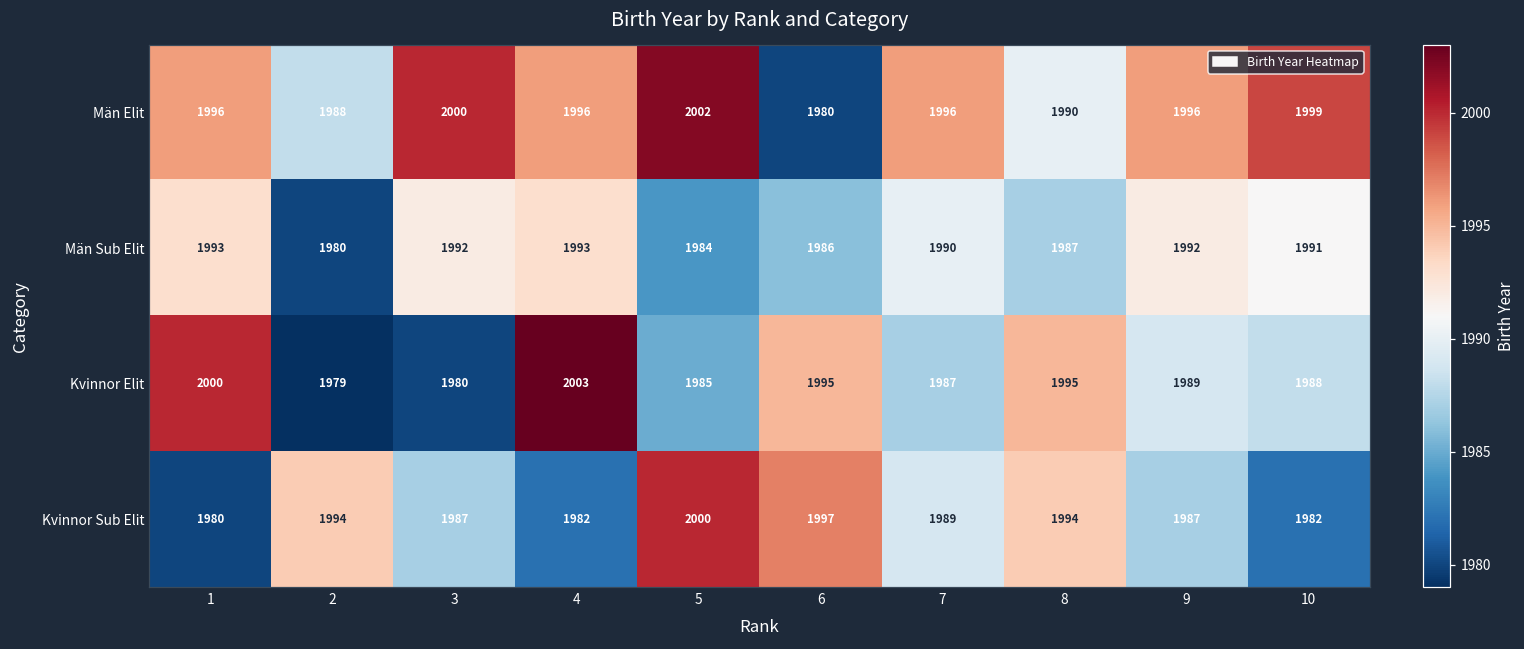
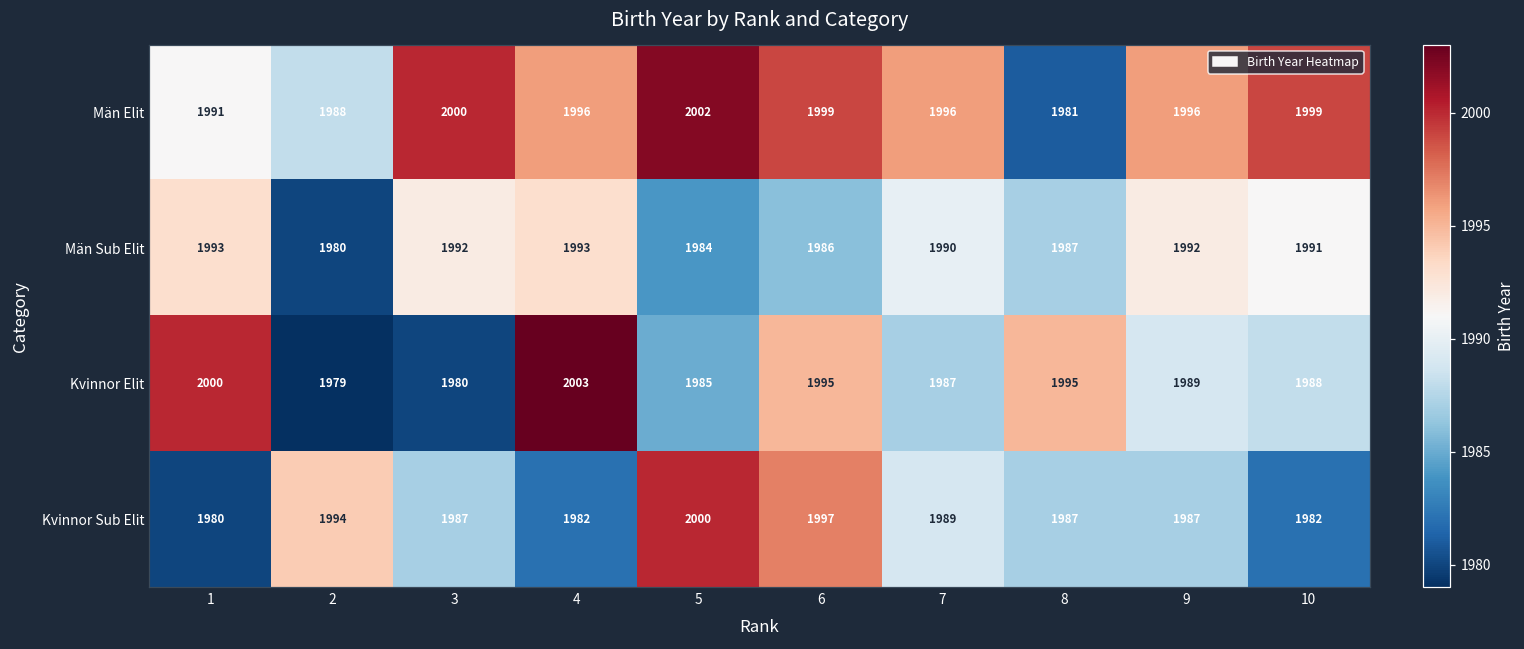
Män Elit, 1: 1996 -> 1991
Män Elit, 6: 1980 -> 1999
Män Elit, 8: 1990 -> 1981
Kvinnor Sub Elit, 8: 1994 -> 1987
